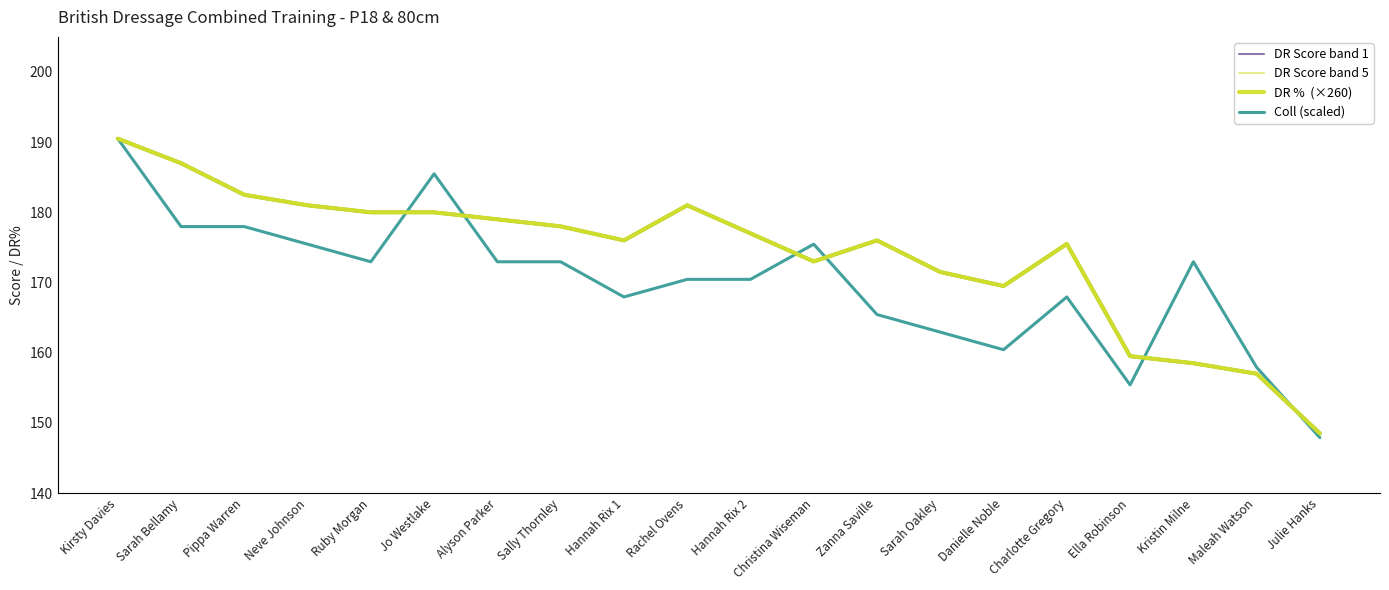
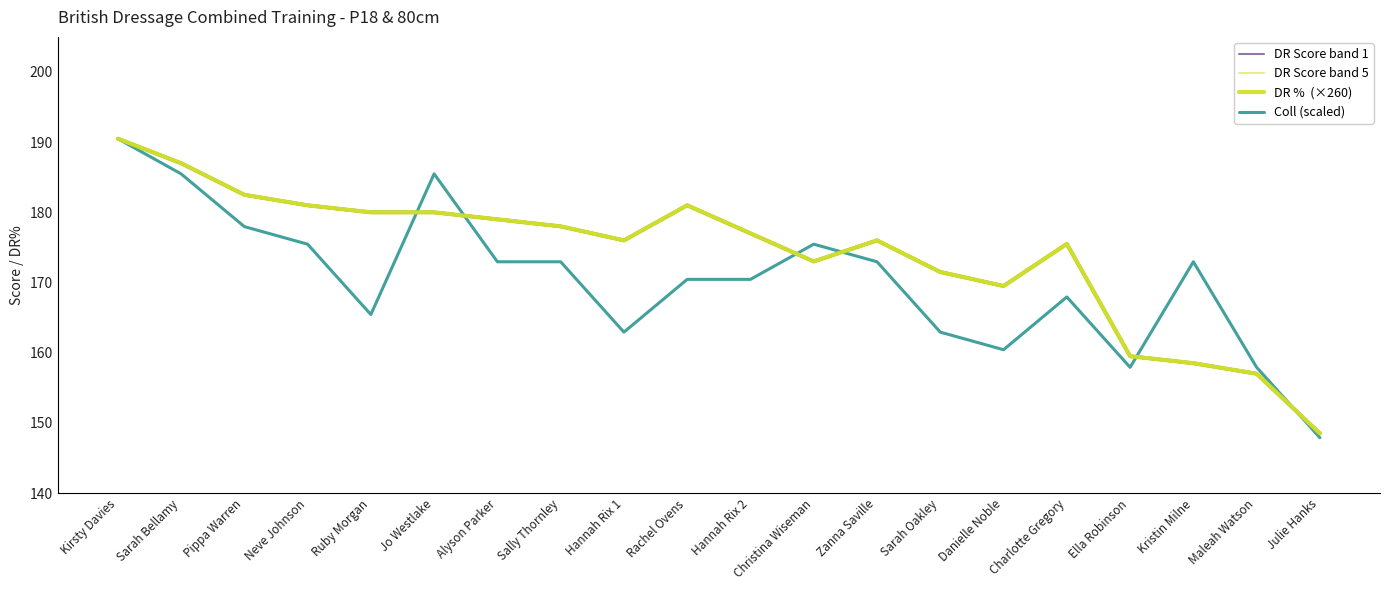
Coll (scaled), Sarah Bellamy: 178 -> 185
Coll (scaled), Ruby Morgan: 173 -> 165
Coll (scaled), Hannah Rix 1: 168 -> 163
Coll (scaled), Zanna Saville: 165 -> 173
Coll (scaled), Ella Robinson: 155 -> 158
